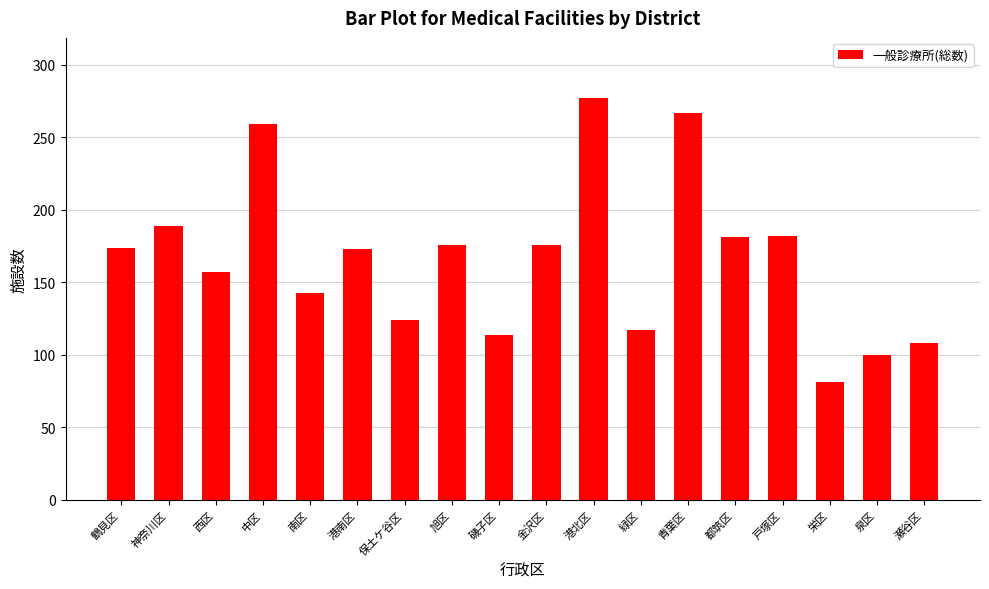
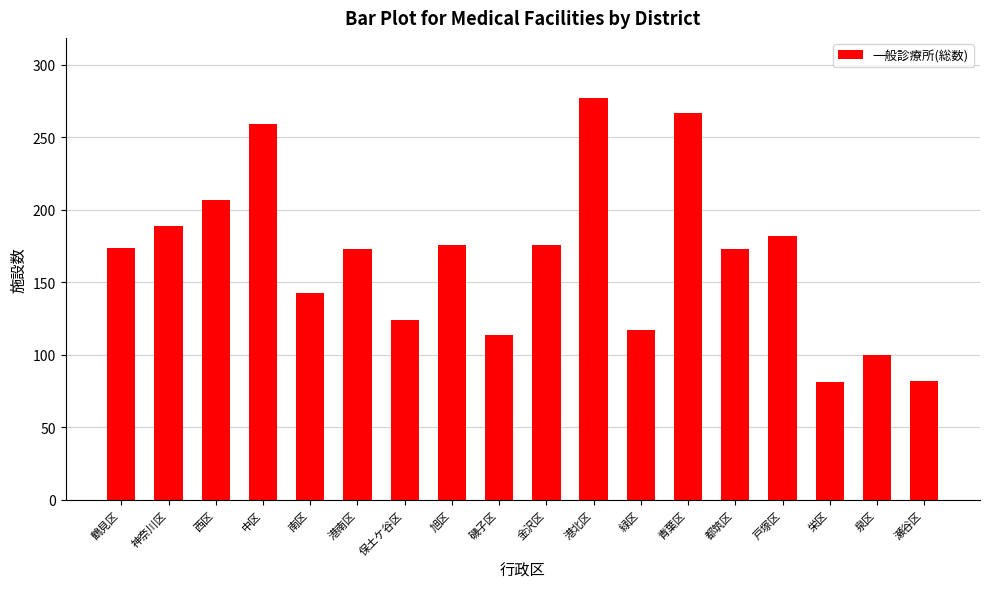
西区: 157 -> 207
都筑区: 181 -> 173
瀬谷区: 108 -> 82
